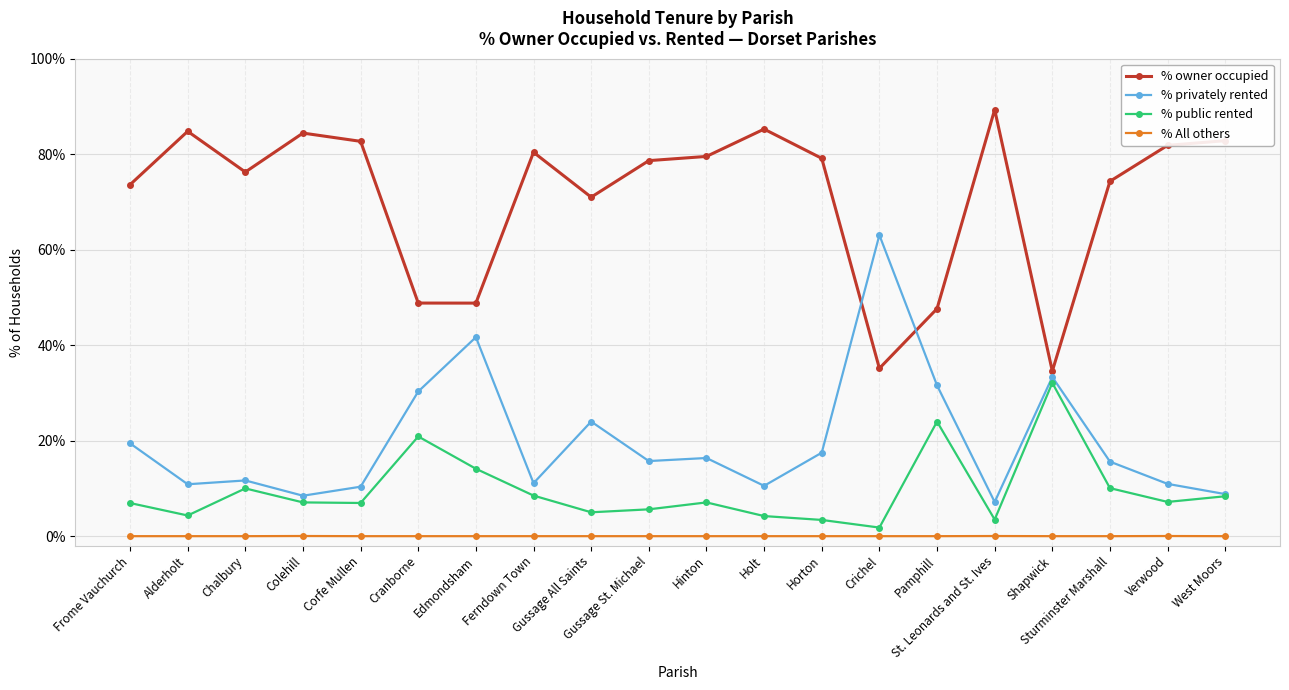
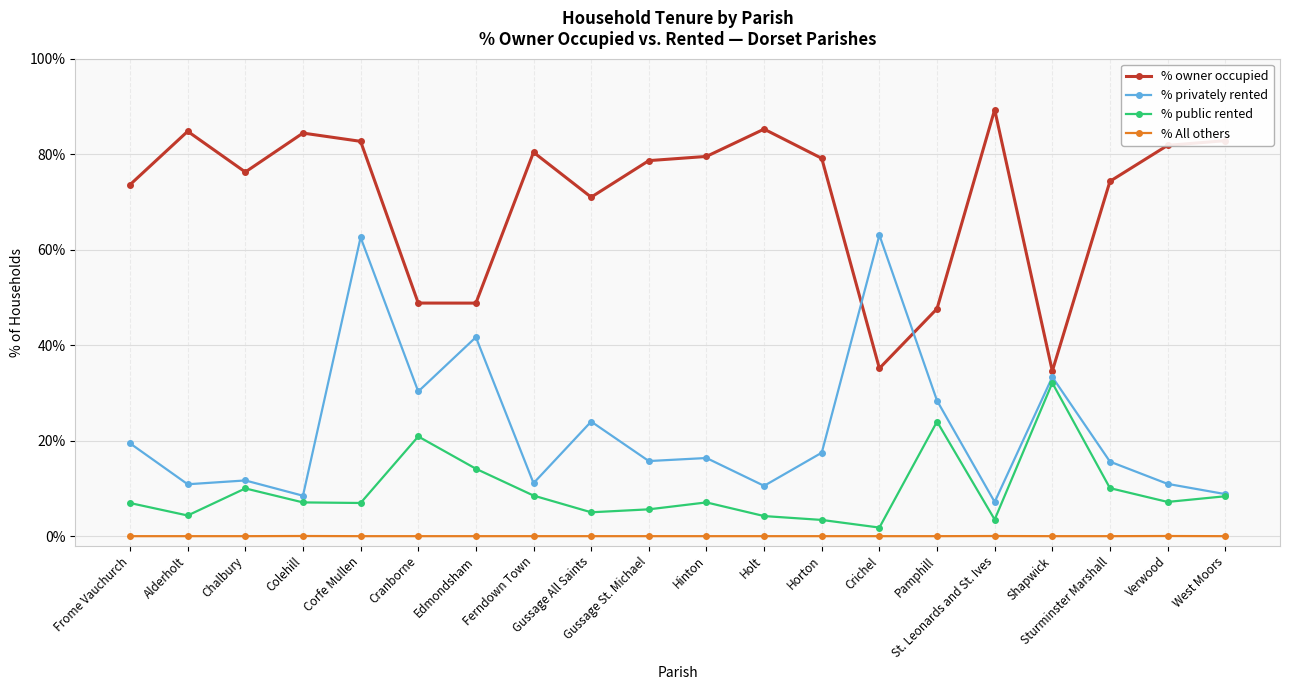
% privately rented, Corfe Mullen: 10% -> 63%
% privately rented, Pamphill: 32% -> 28%
